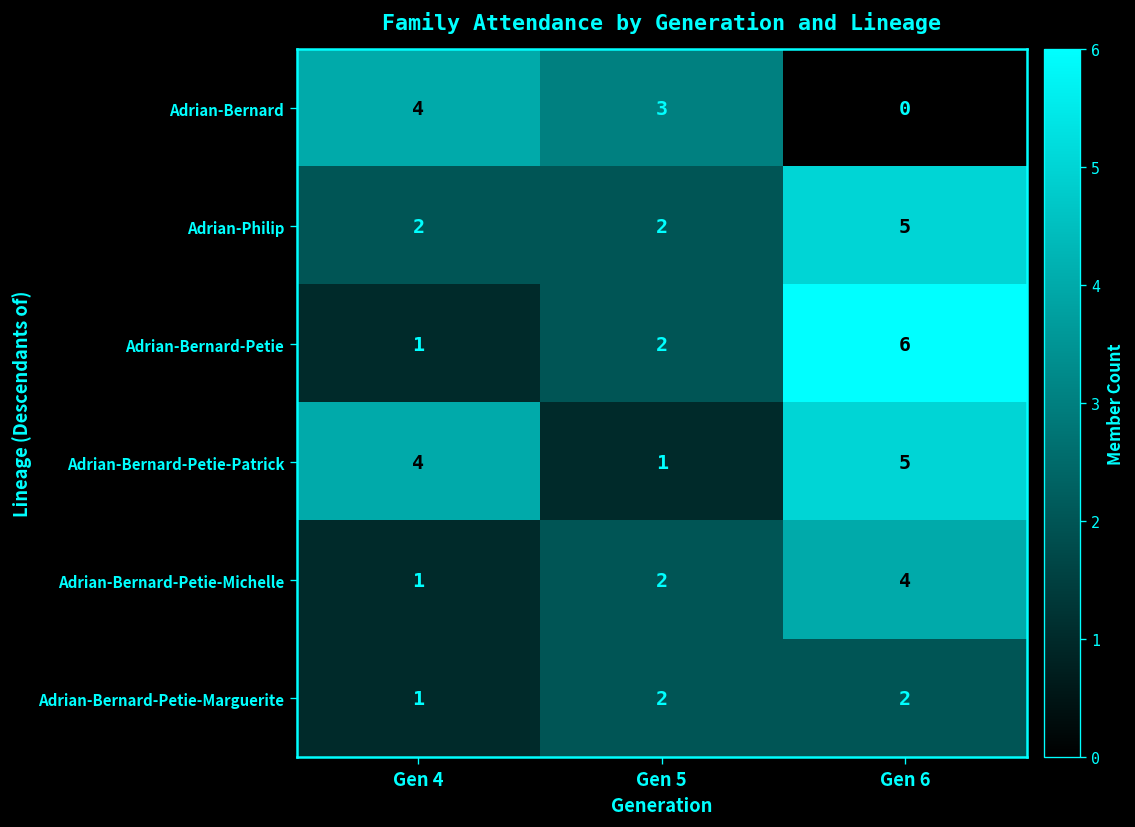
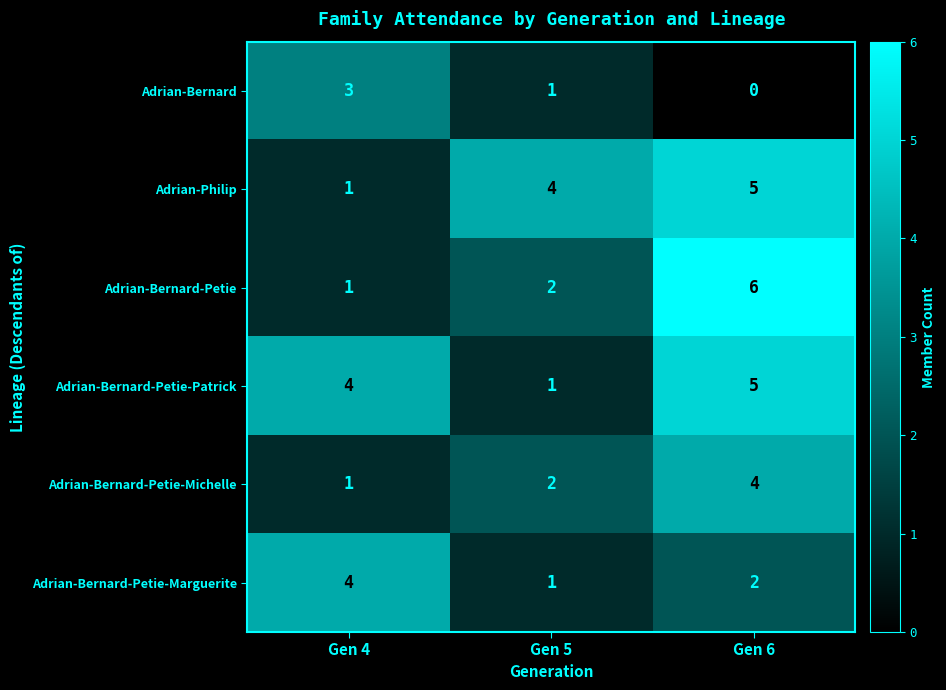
Adrian-Bernard, Gen 4: 4 -> 3
Adrian-Bernard, Gen 5: 3 -> 1
Adrian-Philip, Gen 4: 2 -> 1
Adrian-Philip, Gen 5: 2 -> 4
Adrian-Bernard-Petie-Marguerite, Gen 4: 1 -> 4
Adrian-Bernard-Petie-Marguerite, Gen 5: 2 -> 1
